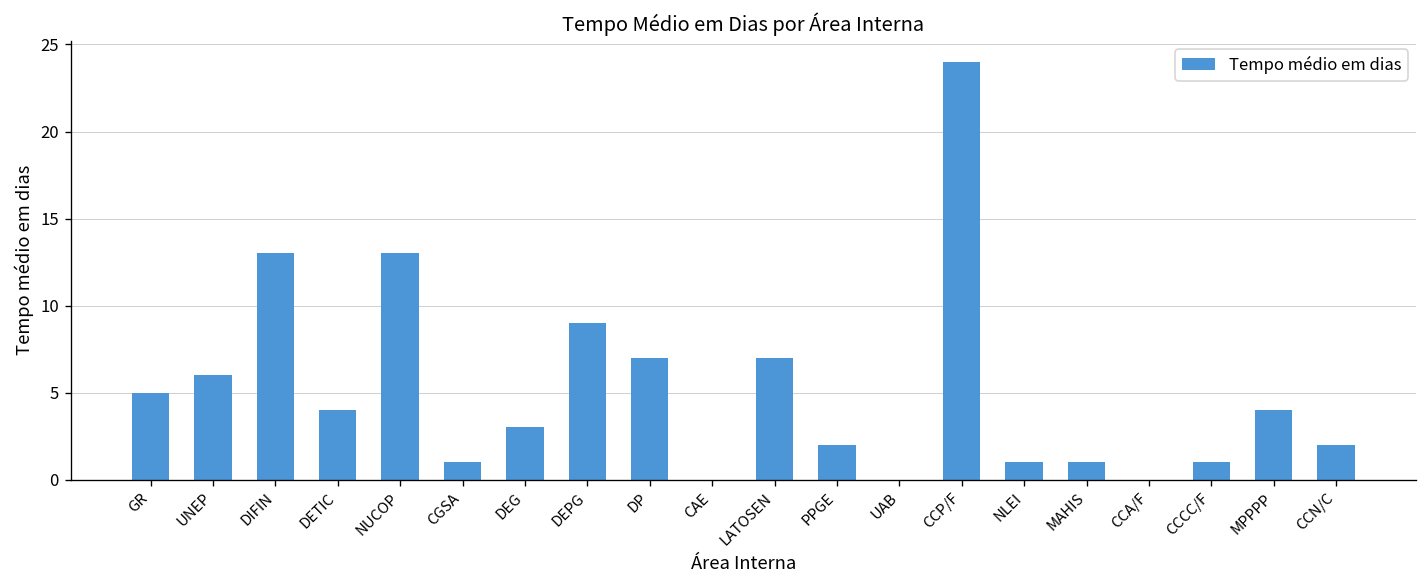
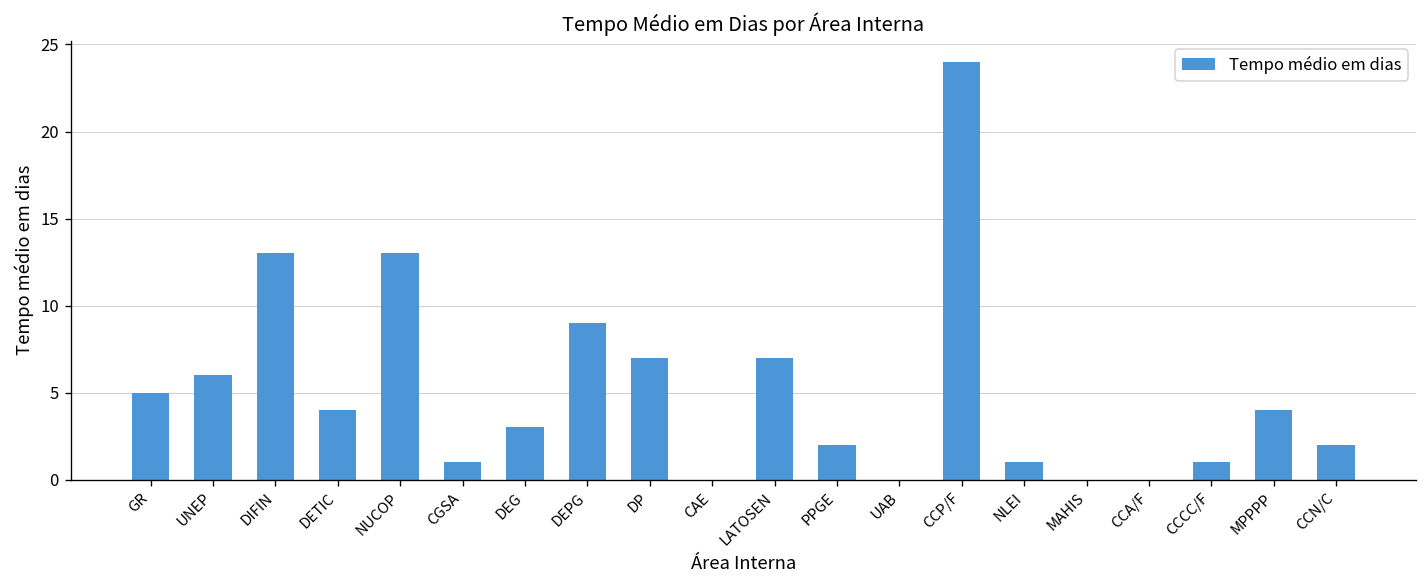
MAHIS: 1 -> 0
